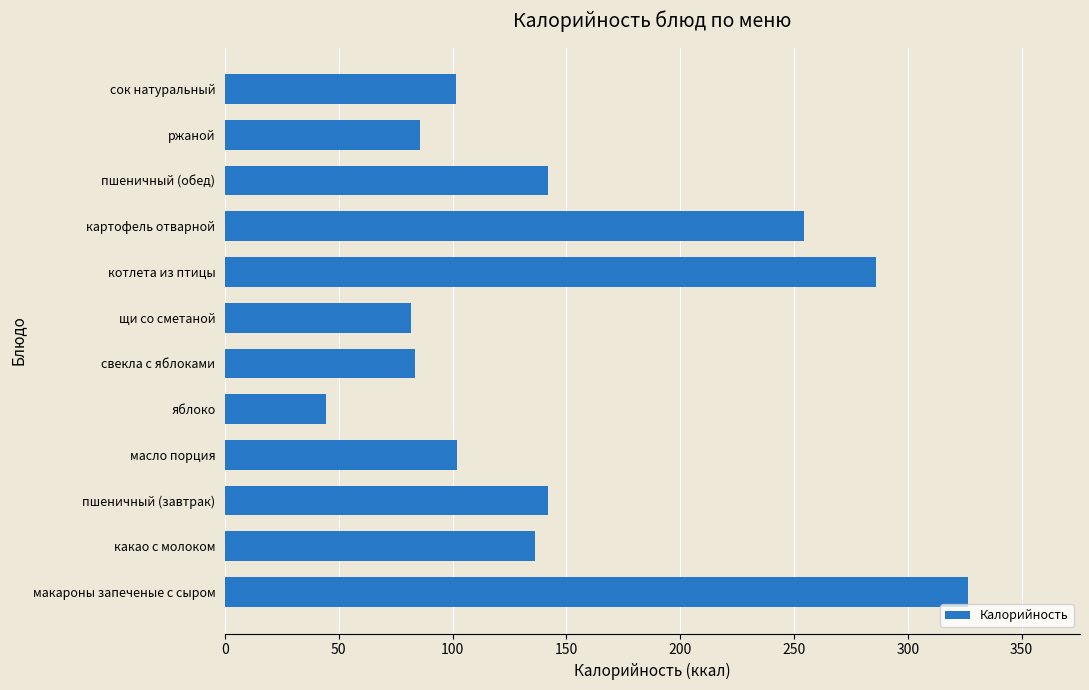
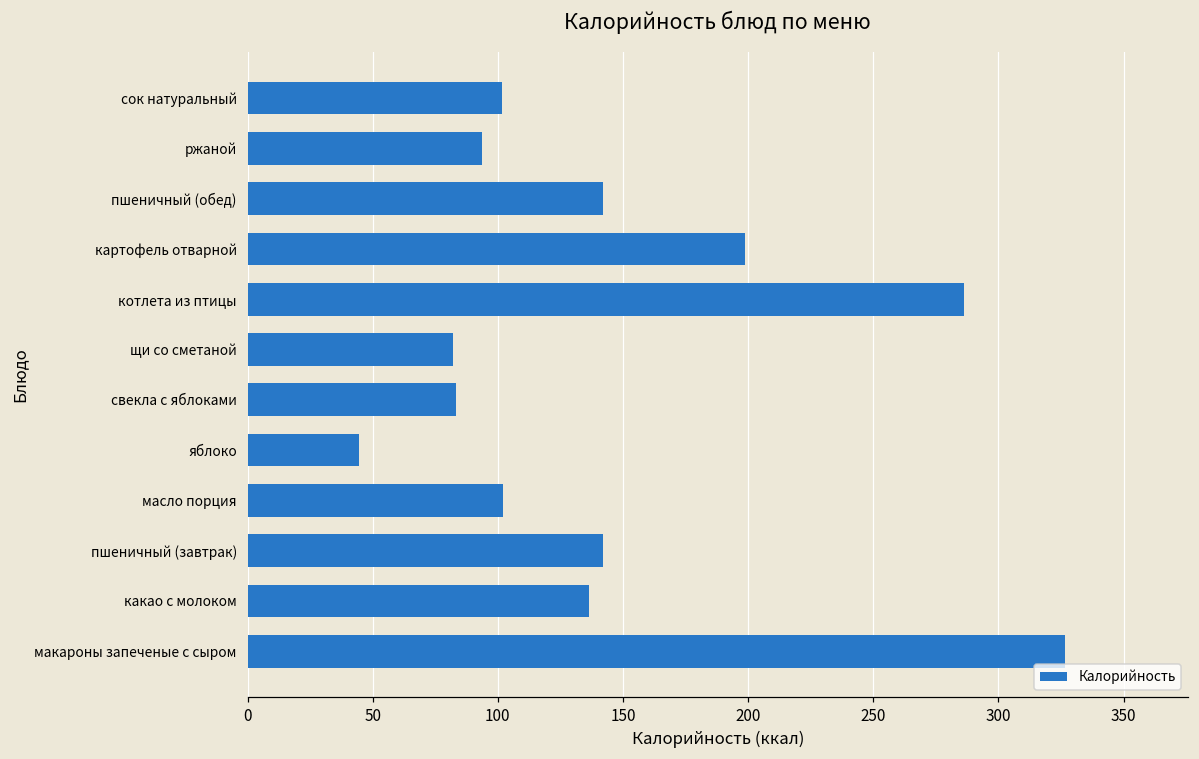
ржаной: 86 -> 94
картофель отварной: 255 -> 199
